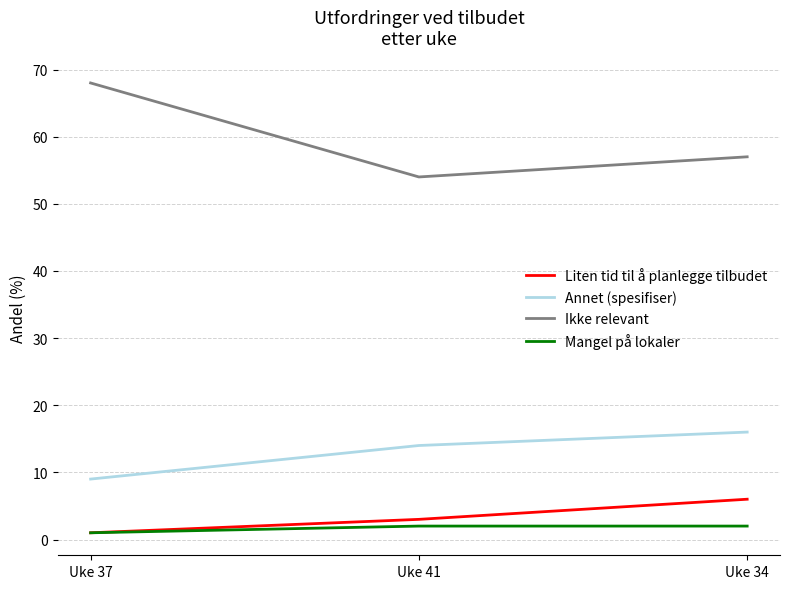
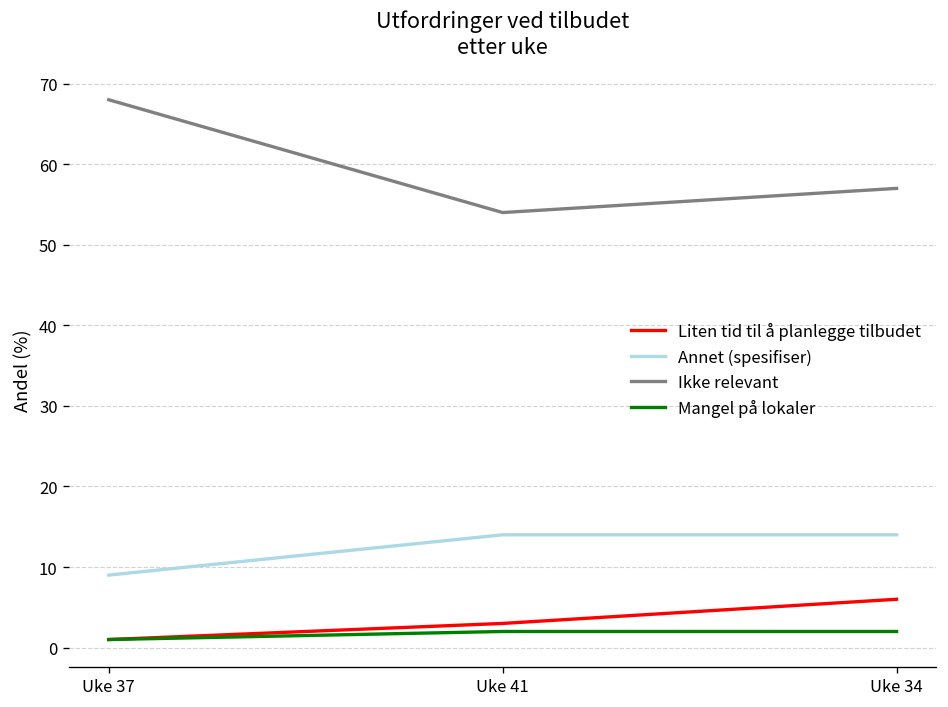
Annet (spesifiser), Uke 34: 16 -> 14
